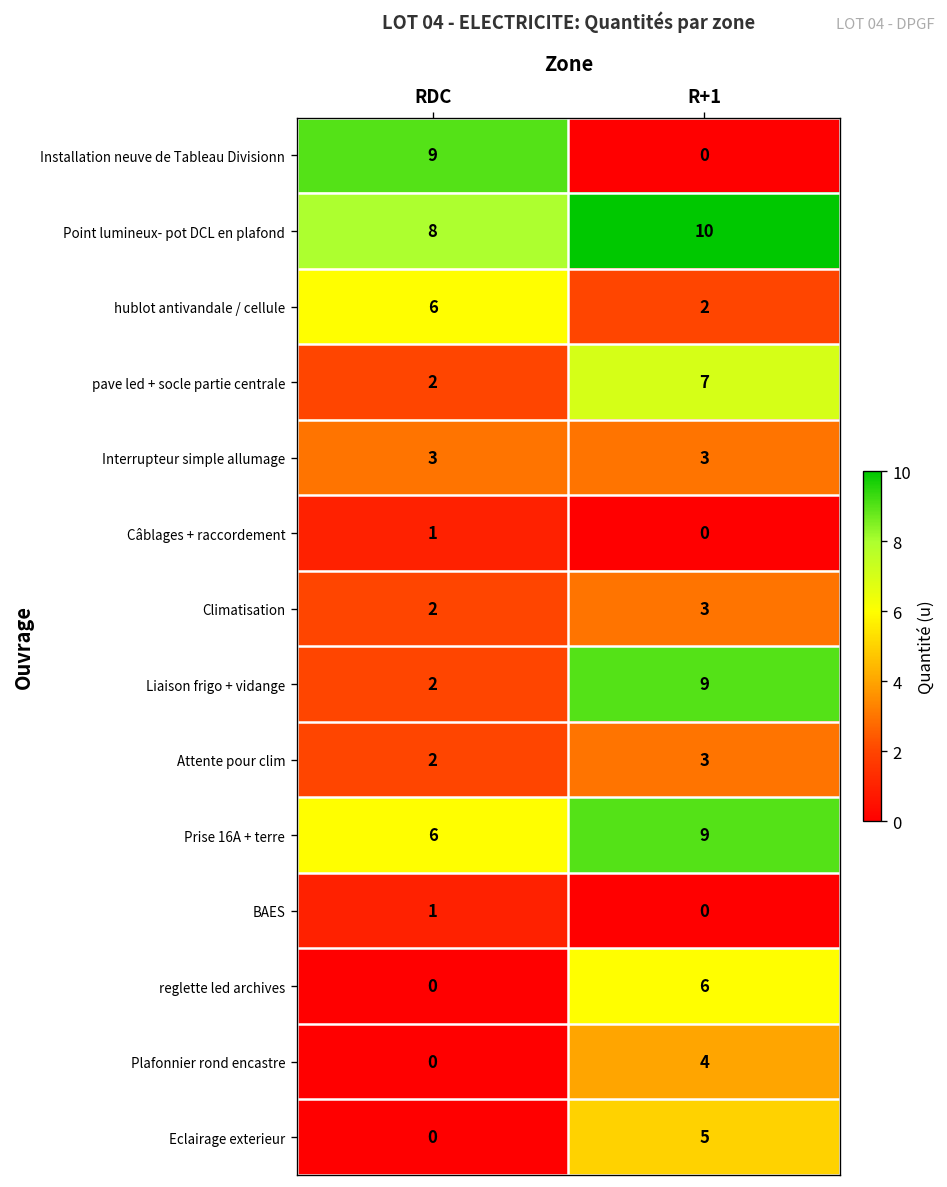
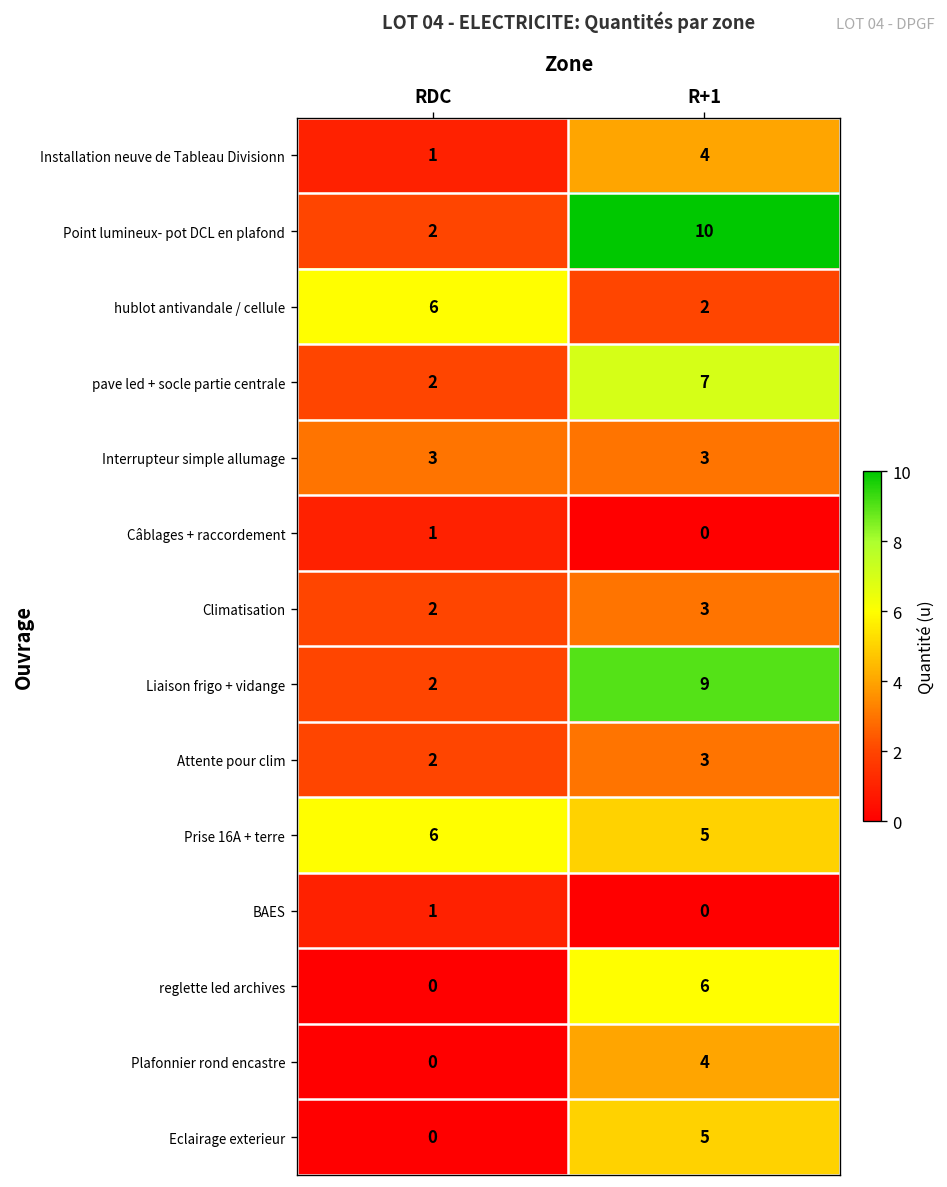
Installation neuve de Tableau Divisionn, RDC: 9 -> 1
Installation neuve de Tableau Divisionn, R+1: 0 -> 4
Point lumineux- pot DCL en plafond, RDC: 8 -> 2
Prise 16A + terre, R+1: 9 -> 5
